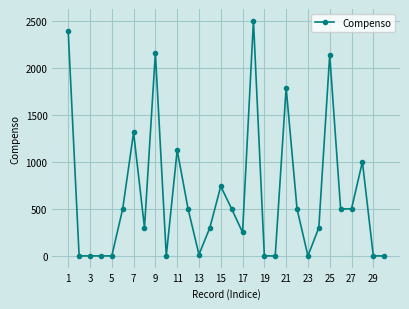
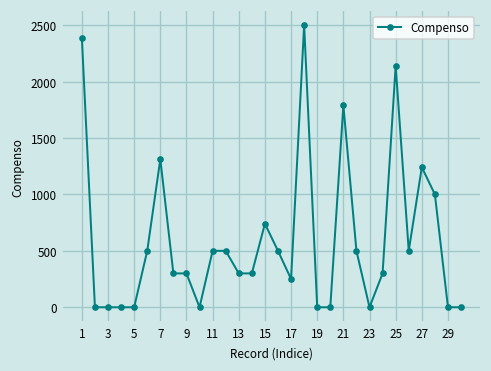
9: 2200 -> 300
11: 1100 -> 500
13: 0 -> 300
27: 500 -> 1200
